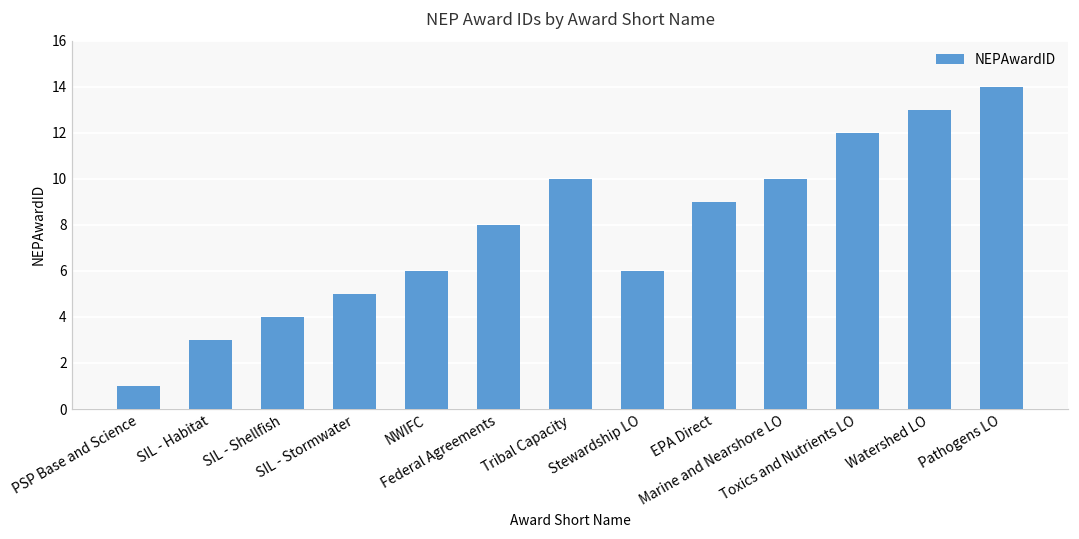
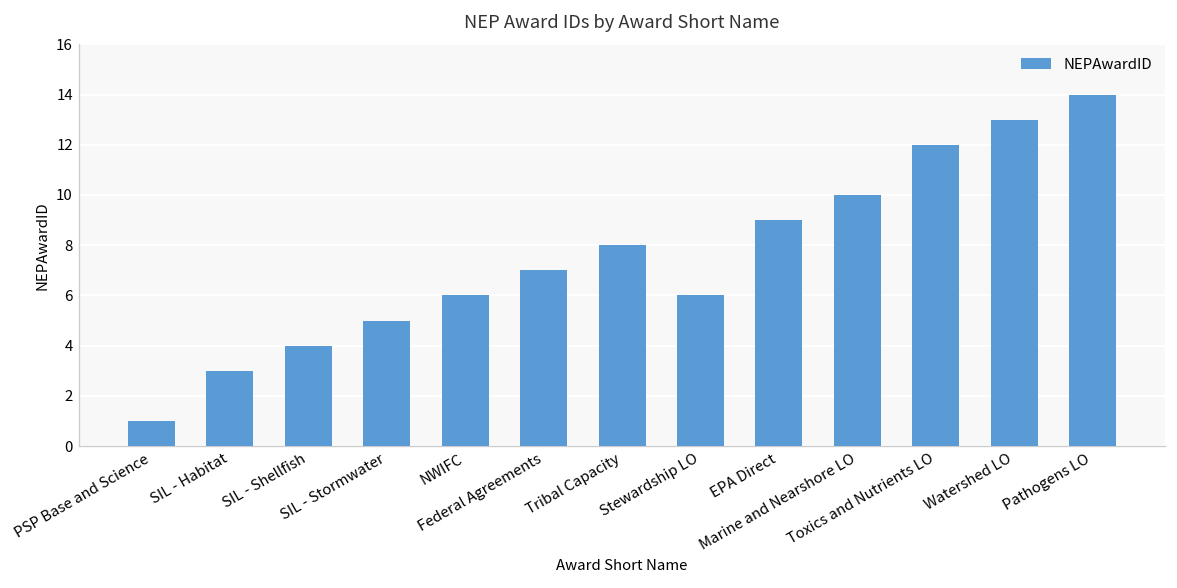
Federal Agreements: 8 -> 7
Tribal Capacity: 10 -> 8
